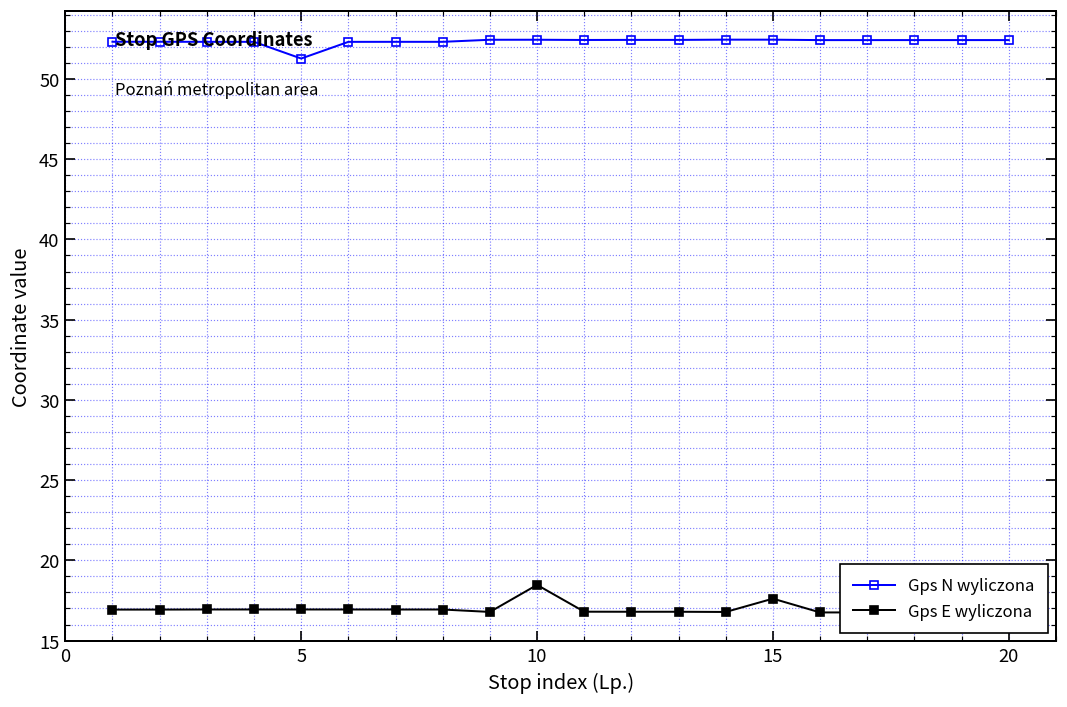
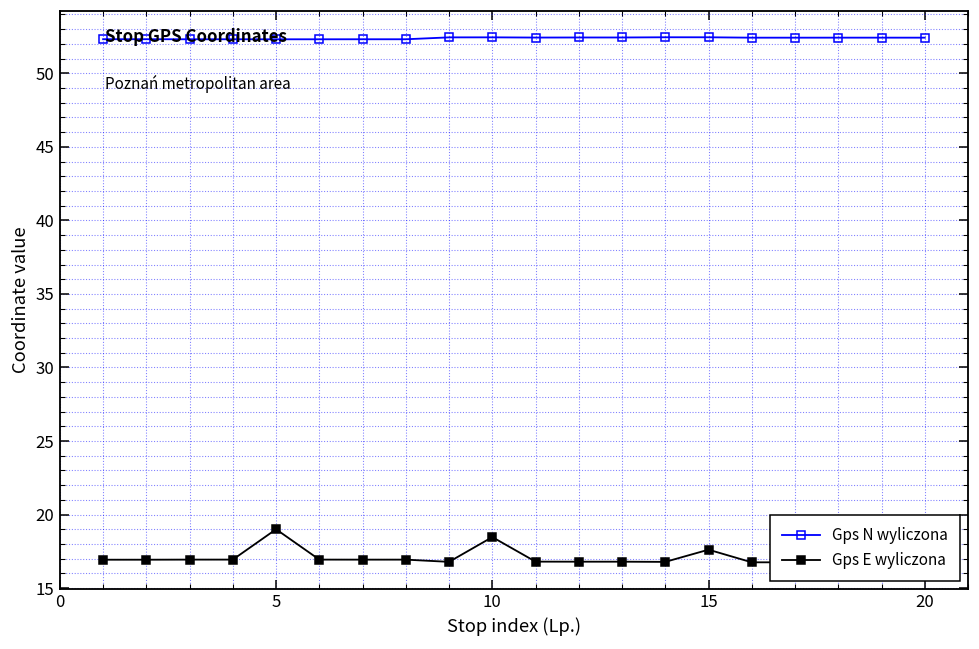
Gps N wyliczona, 5: 51.3 -> 52.3
Gps E wyliczona, 5: 16.9 -> 19.0
